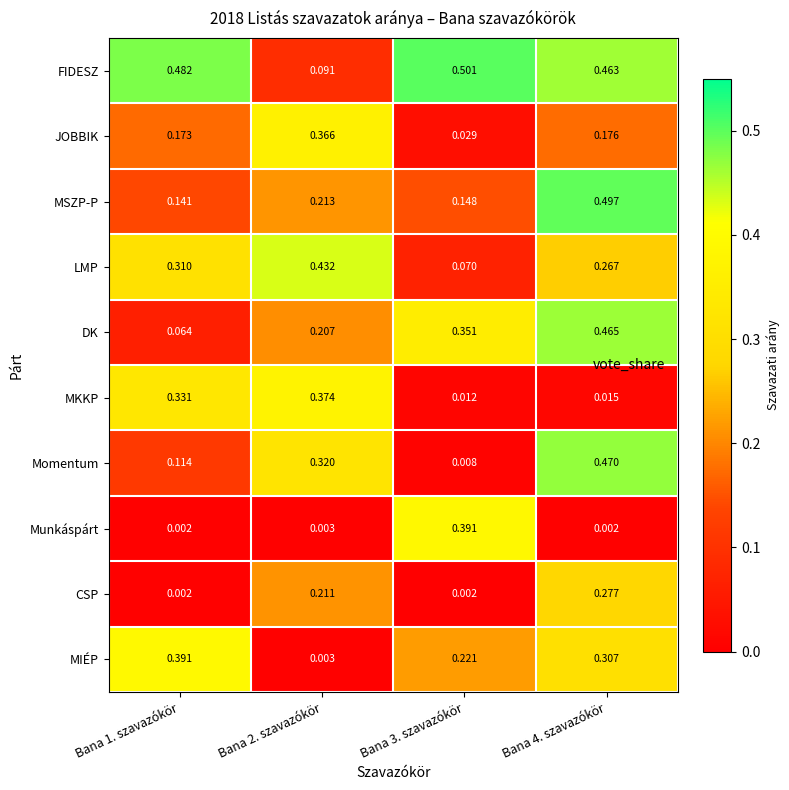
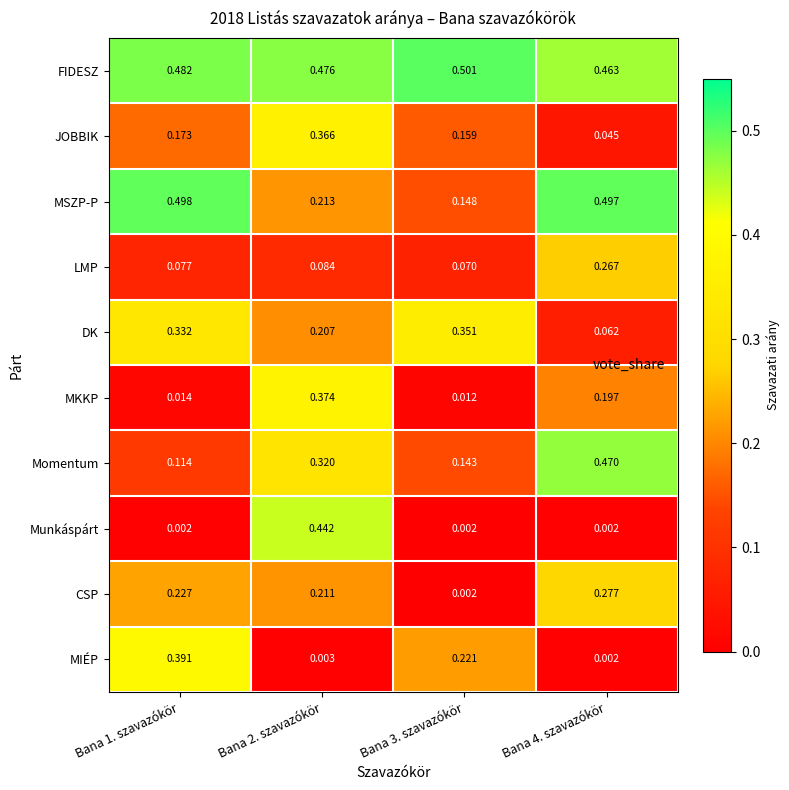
FIDESZ, Bana 2. szavazókör: 0.091 -> 0.476
JOBBIK, Bana 3. szavazókör: 0.029 -> 0.159
JOBBIK, Bana 4. szavazókör: 0.176 -> 0.045
MSZP-P, Bana 1. szavazókör: 0.141 -> 0.498
LMP, Bana 1. szavazókör: 0.310 -> 0.077
LMP, Bana 2. szavazókör: 0.432 -> 0.084
DK, Bana 1. szavazókör: 0.064 -> 0.332
DK, Bana 4. szavazókör: 0.465 -> 0.062
MKKP, Bana 1. szavazókör: 0.331 -> 0.014
MKKP, Bana 4. szavazókör: 0.015 -> 0.197
Momentum, Bana 3. szavazókör: 0.008 -> 0.143
Munkáspárt, Bana 2. szavazókör: 0.003 -> 0.442
Munkáspárt, Bana 3. szavazókör: 0.391 -> 0.002
CSP, Bana 1. szavazókör: 0.002 -> 0.227
MIÉP, Bana 4. szavazókör: 0.307 -> 0.002
